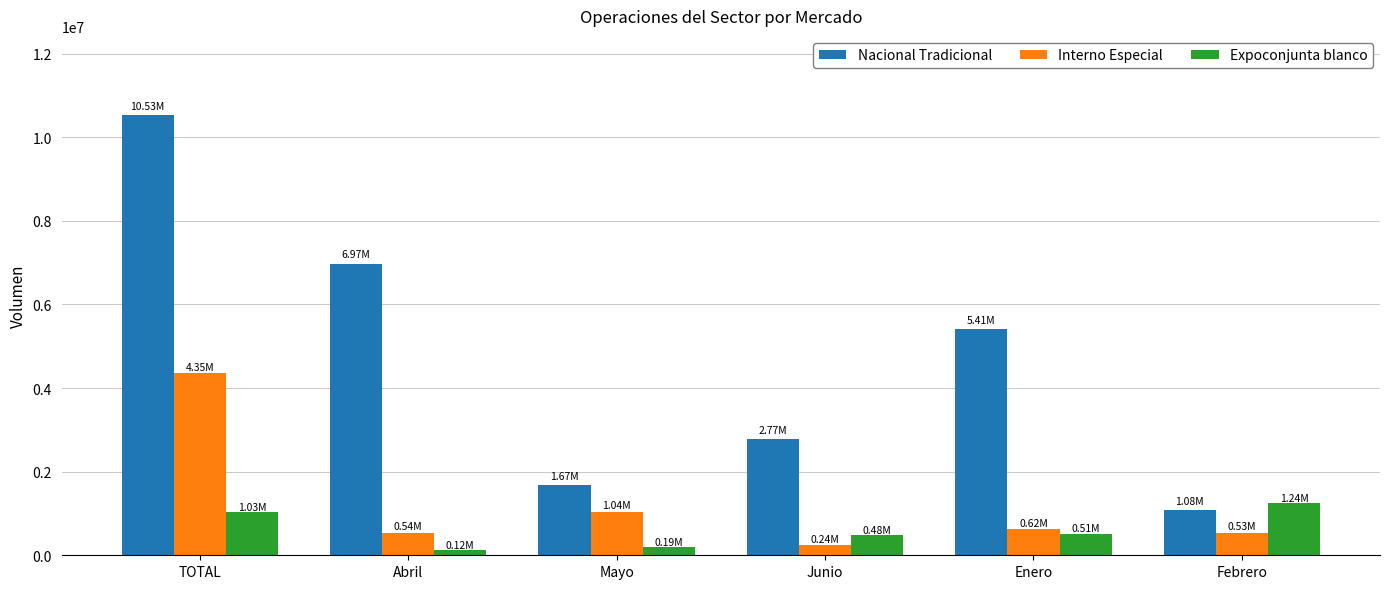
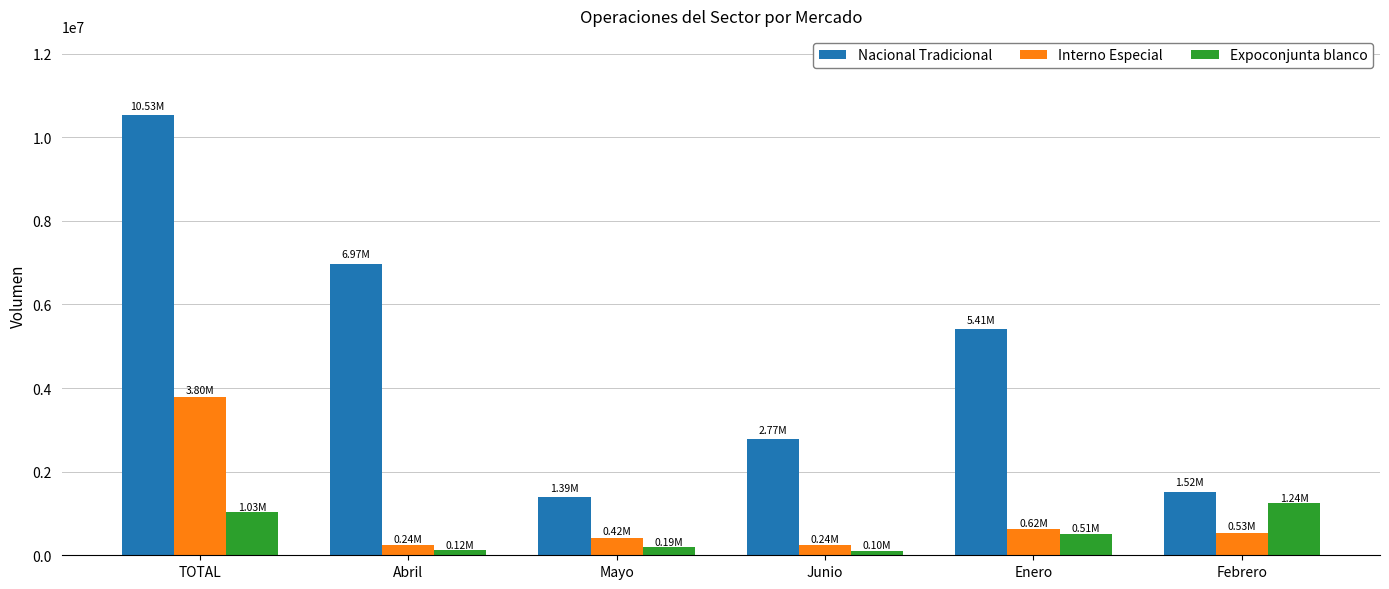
Interno Especial, TOTAL: 4.35M -> 3.80M
Interno Especial, Abril: 0.54M -> 0.24M
Nacional Tradicional, Mayo: 1.67M -> 1.39M
Interno Especial, Mayo: 1.04M -> 0.42M
Expoconjunta blanco, Junio: 0.48M -> 0.10M
Nacional Tradicional, Febrero: 1.08M -> 1.52M
